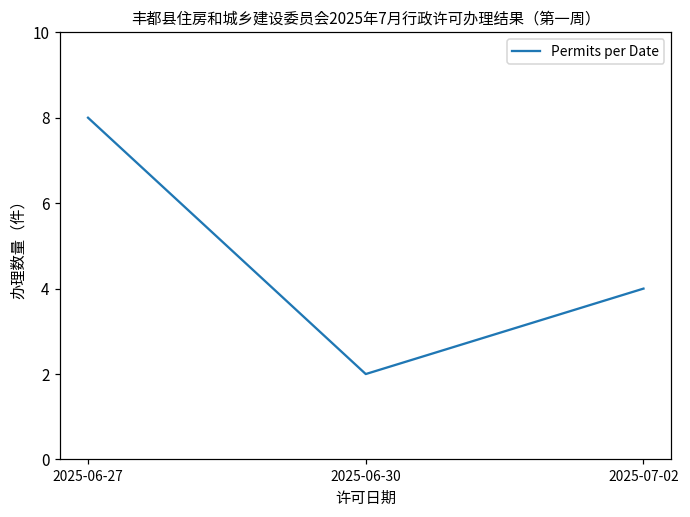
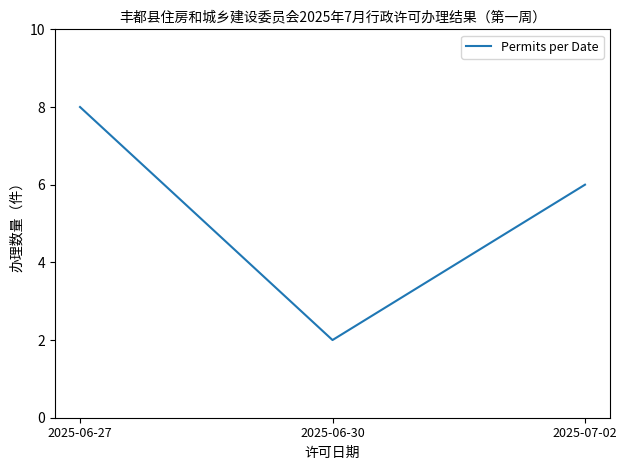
2025-07-02: 4 -> 6
